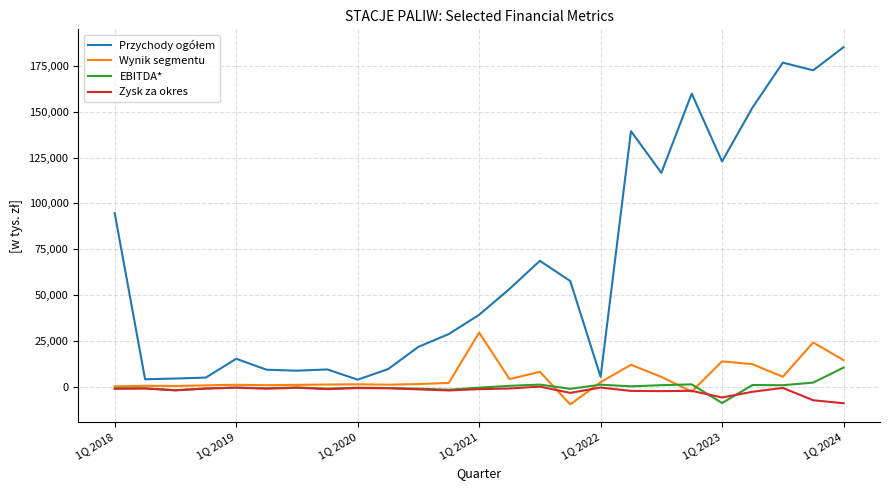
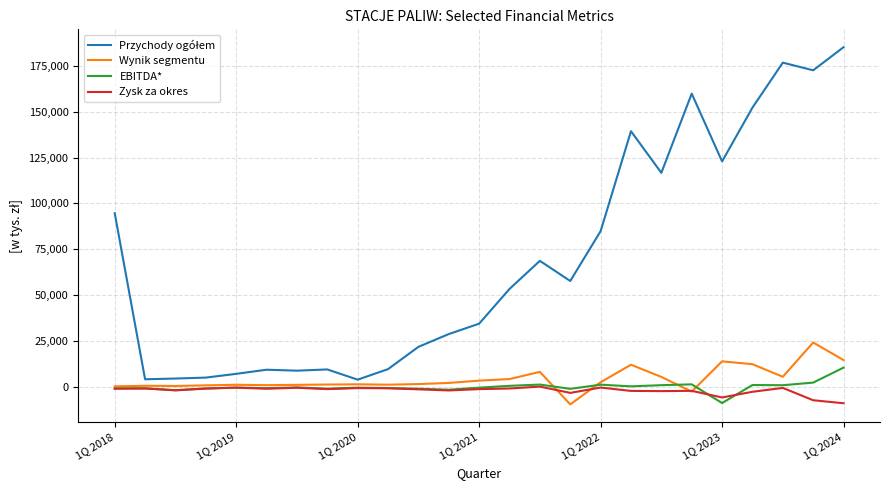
Przychody ogółem, 1Q 2019: 15,000 -> 7,000
Przychody ogółem, 1Q 2021: 39,000 -> 35,000
Wynik segmentu, 1Q 2021: 30,000 -> 4,000
Przychody ogółem, 1Q 2022: 6,000 -> 85,000
